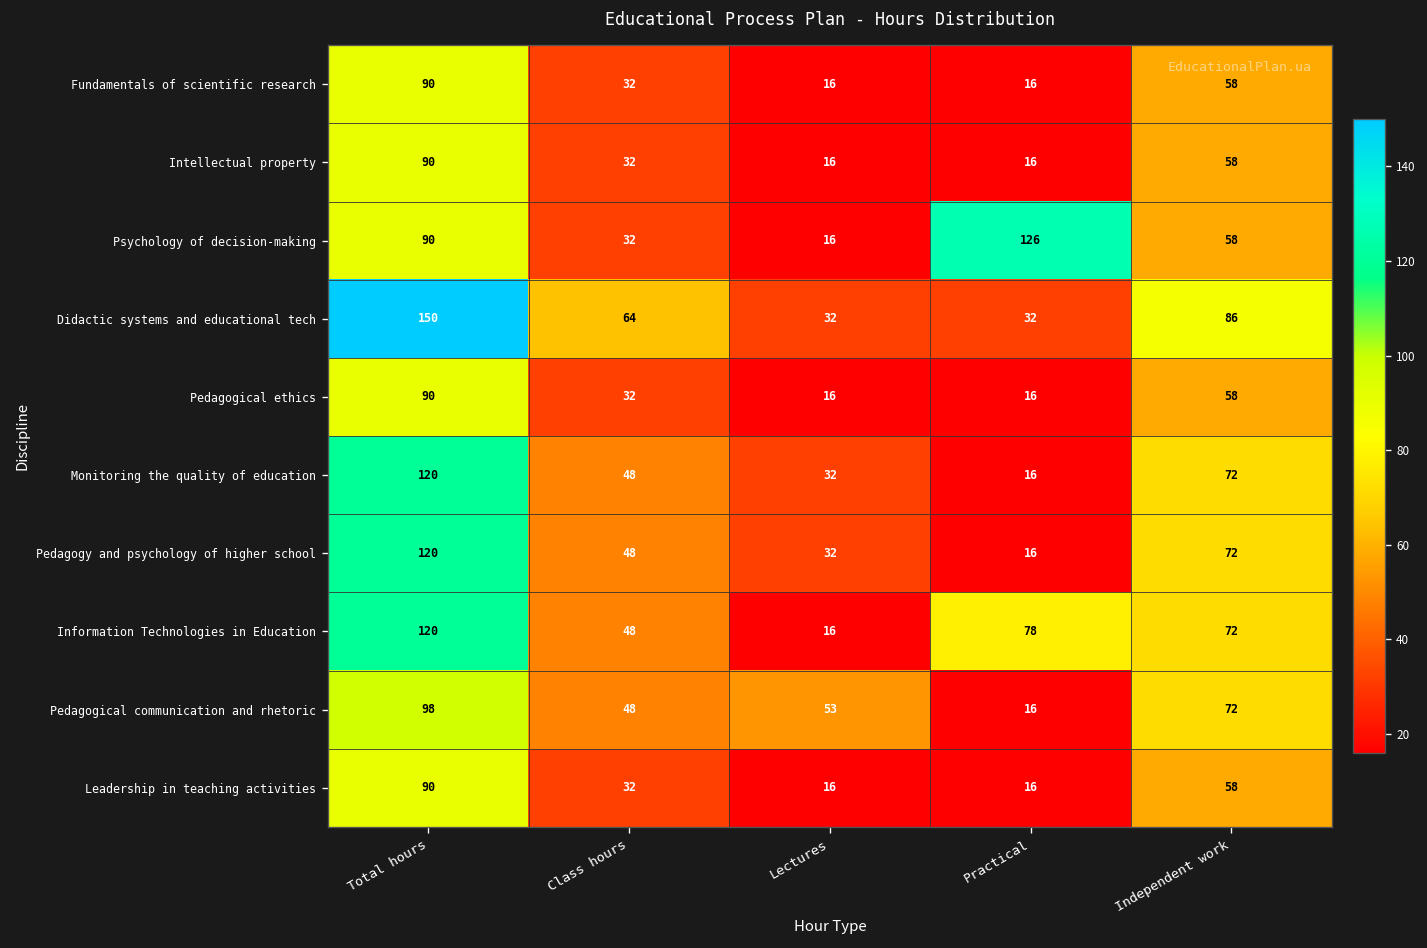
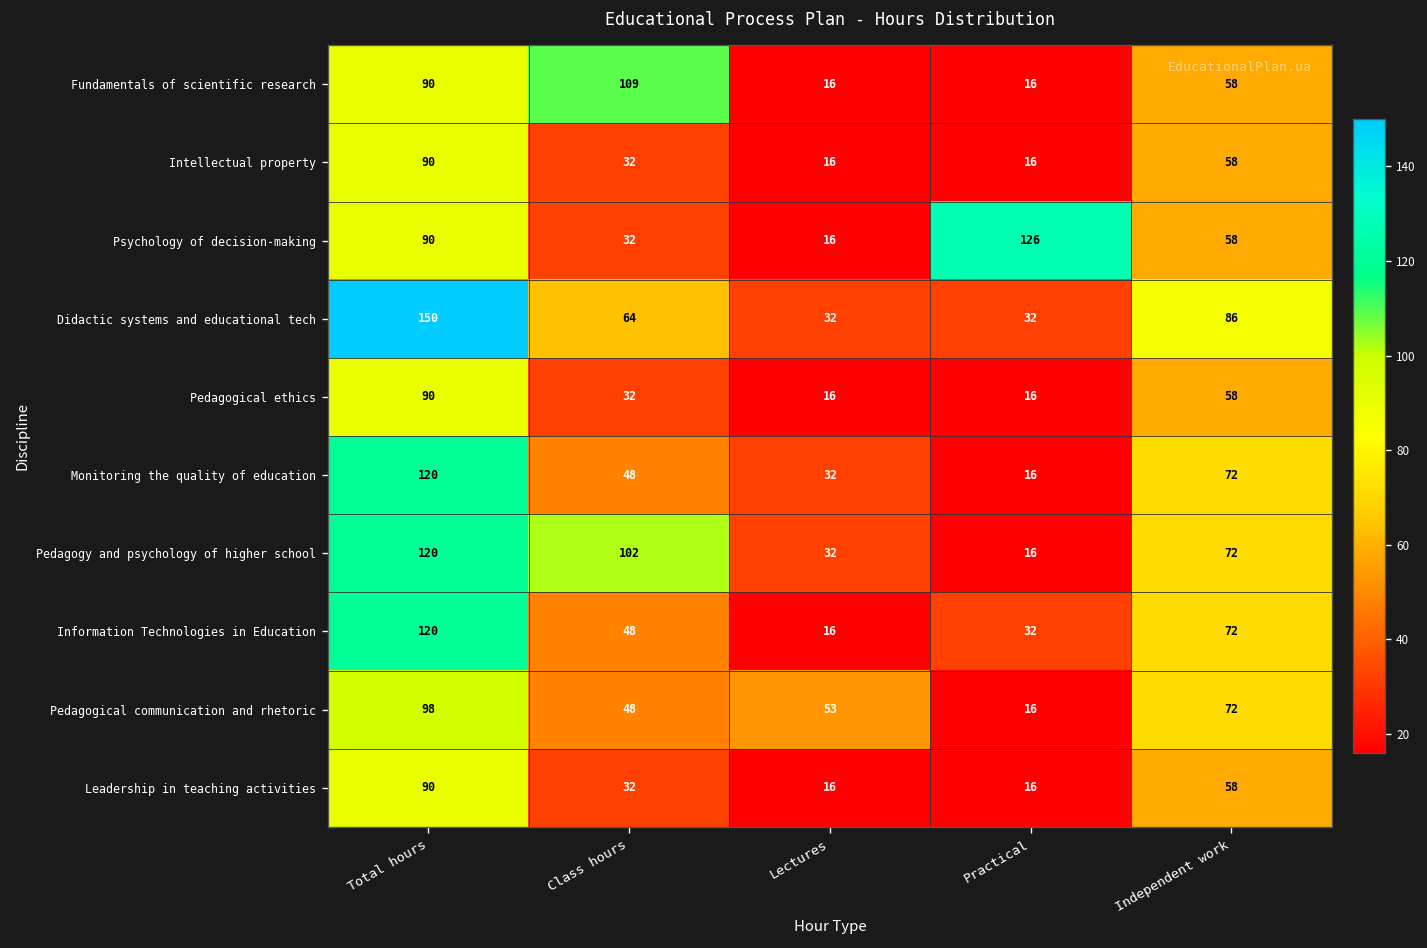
Fundamentals of scientific research, Class hours: 32 -> 109
Pedagogy and psychology of higher school, Class hours: 48 -> 102
Information Technologies in Education, Practical: 78 -> 32
